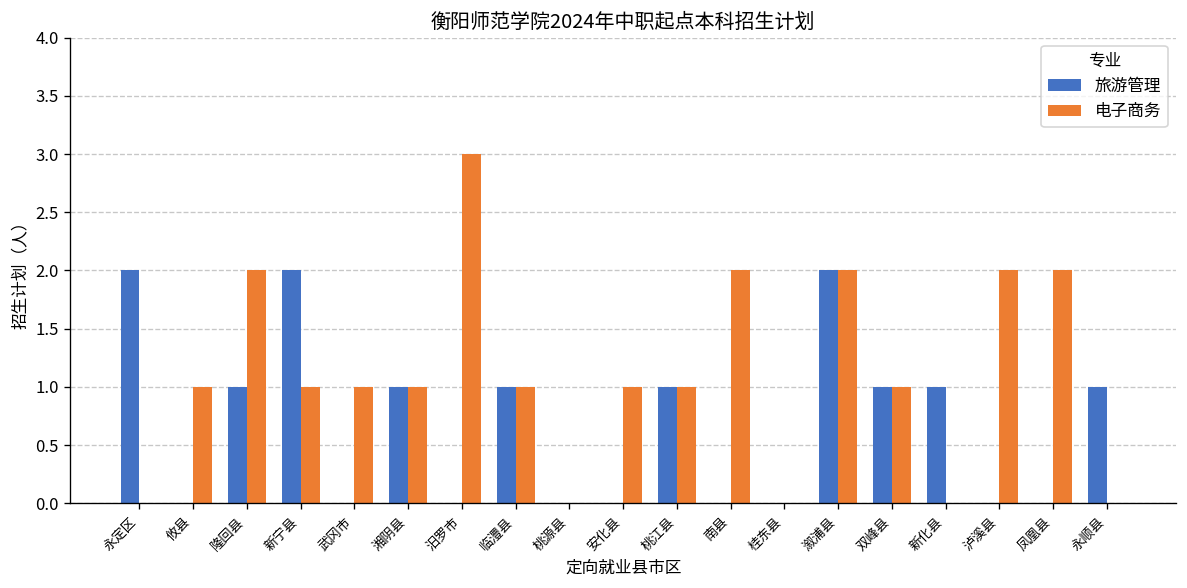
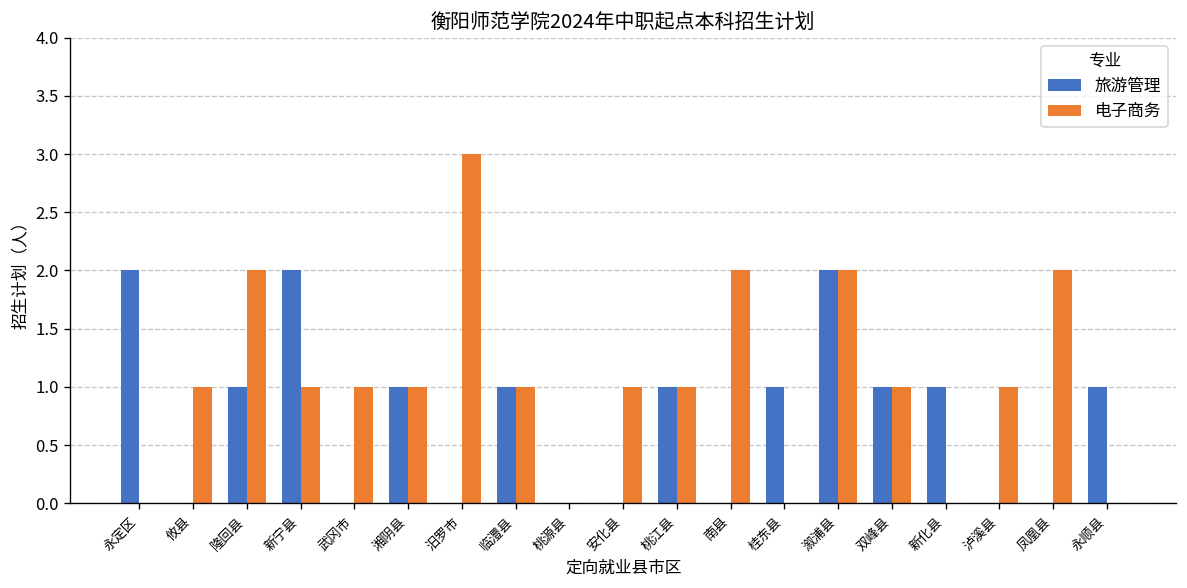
旅游管理, 桂东县: 0 -> 1
电子商务, 泸溪县: 2 -> 1
